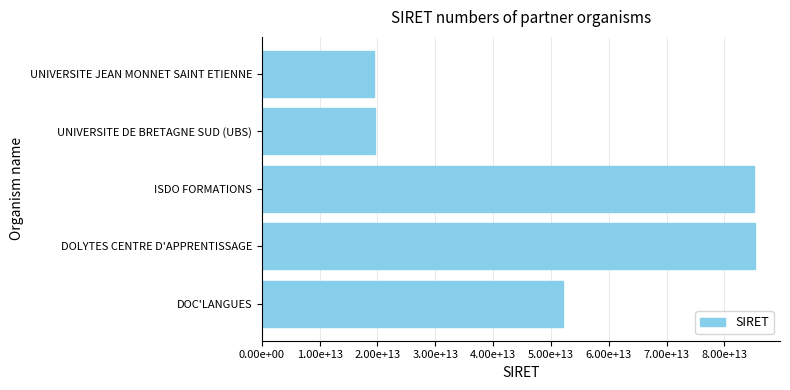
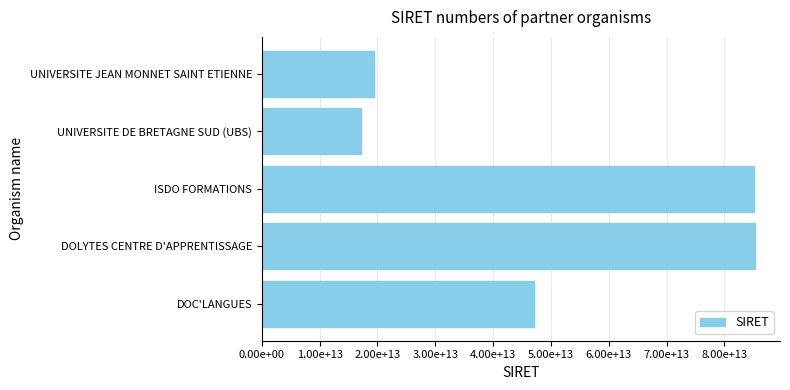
UNIVERSITE DE BRETAGNE SUD (UBS): 20000000000000 -> 17000000000000
DOC'LANGUES: 52000000000000 -> 47000000000000
